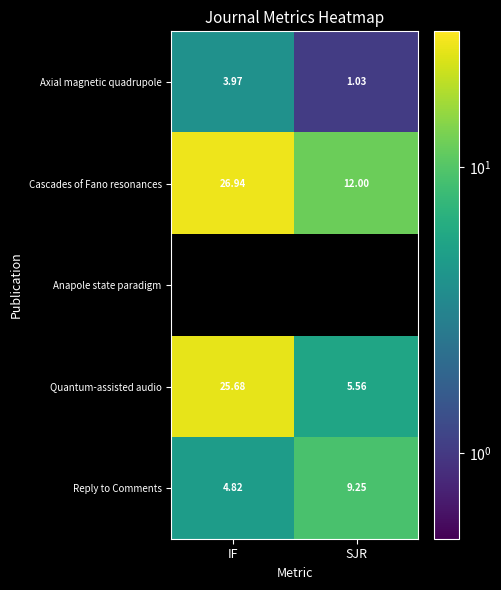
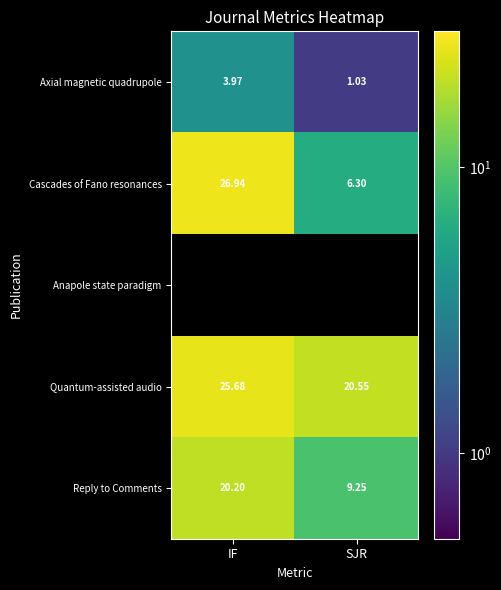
Cascades of Fano resonances, SJR: 12.00 -> 6.30
Quantum-assisted audio, SJR: 5.56 -> 20.55
Reply to Comments, IF: 4.82 -> 20.20
